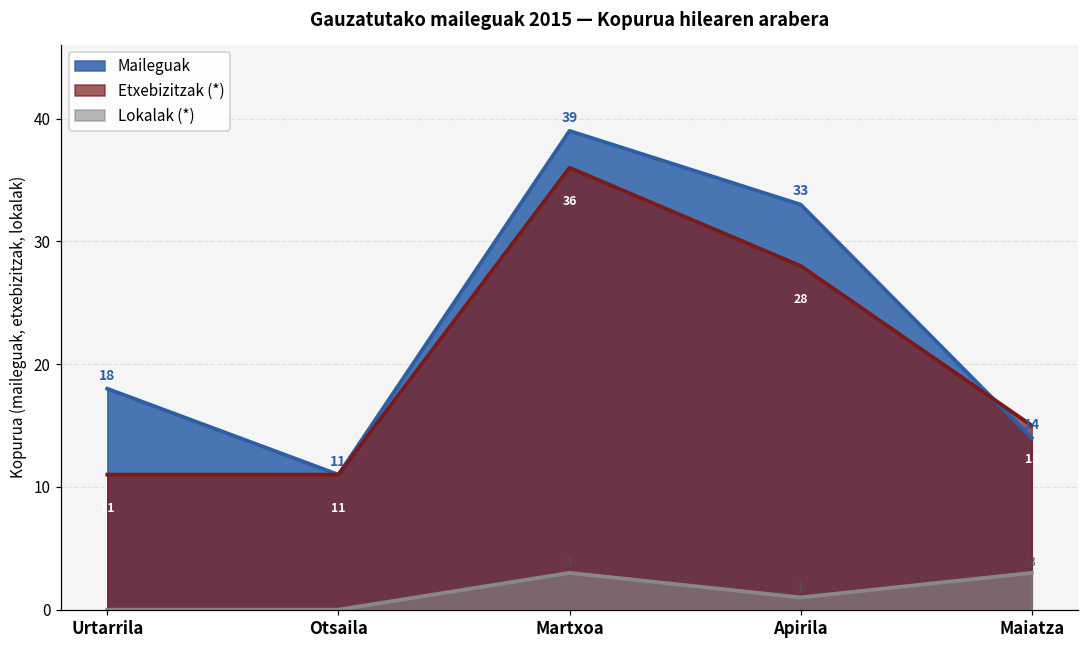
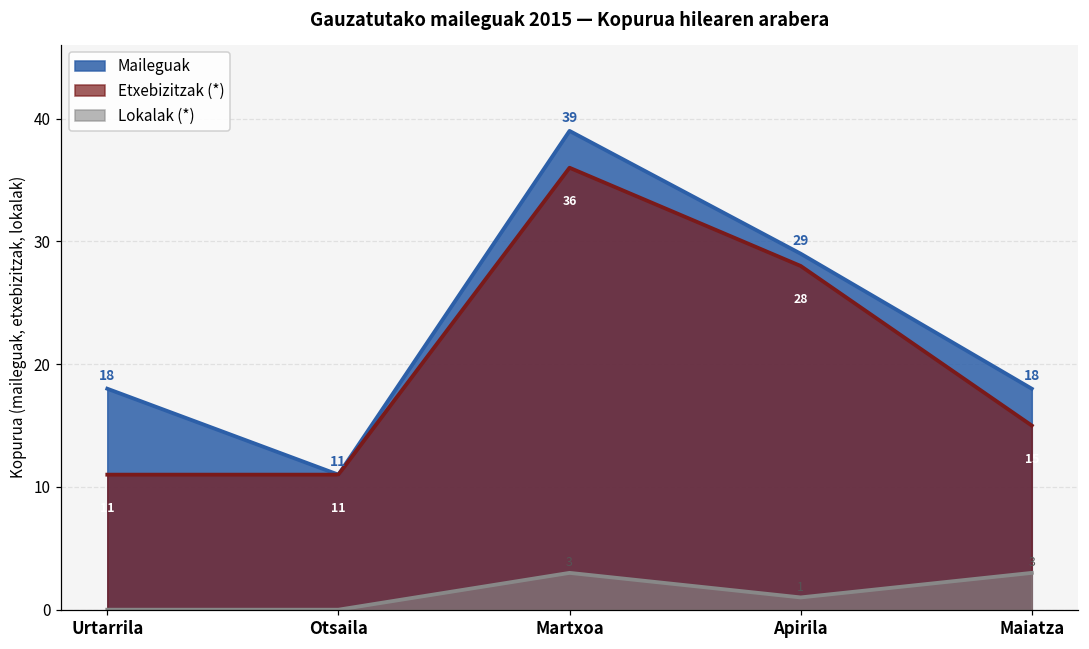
Maileguak, Apirila: 33 -> 29
Maileguak, Maiatza: 14 -> 18
